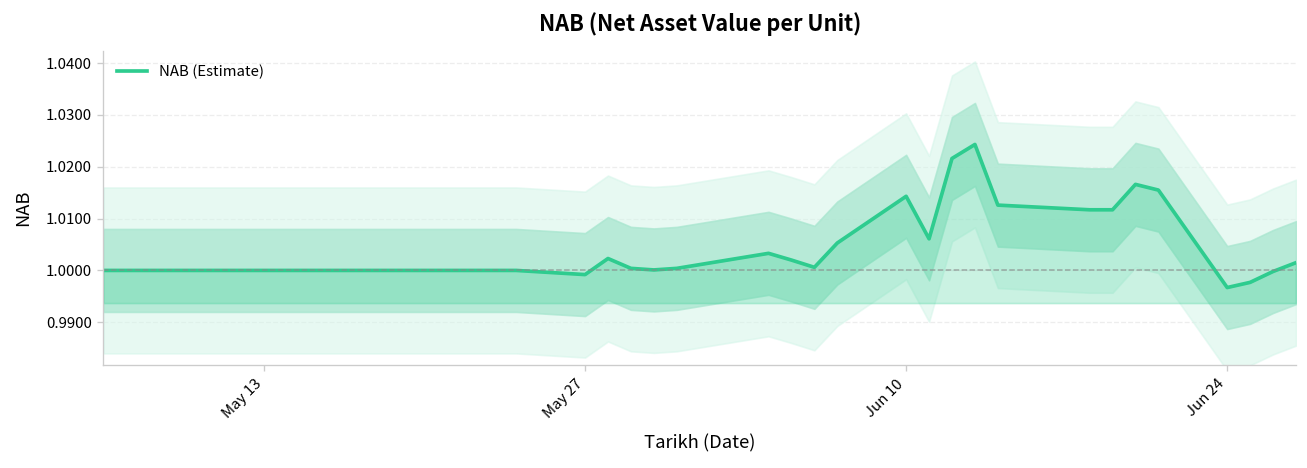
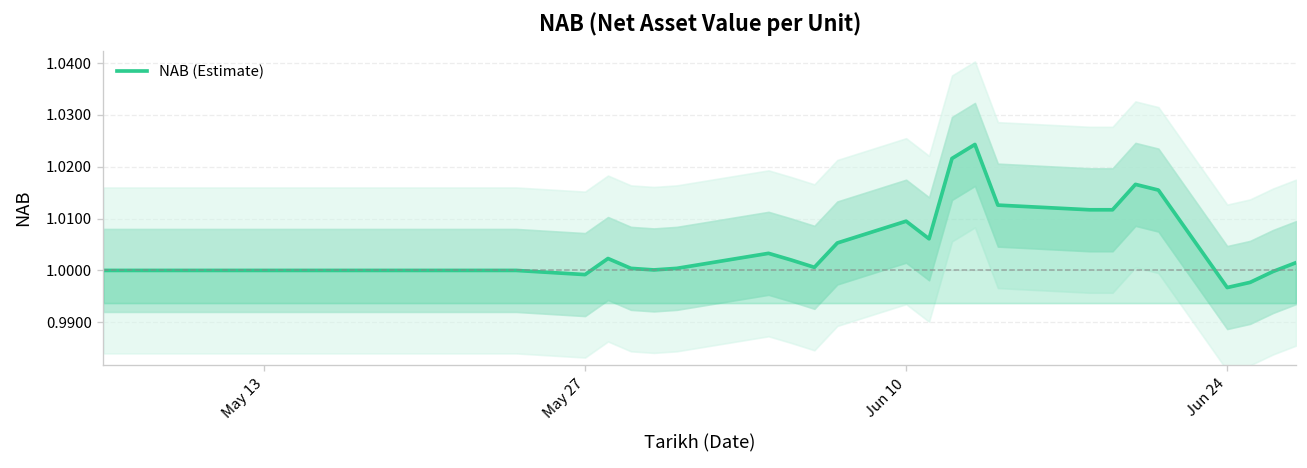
NAB (Estimate), Jun 10: 1.014 -> 1.010
